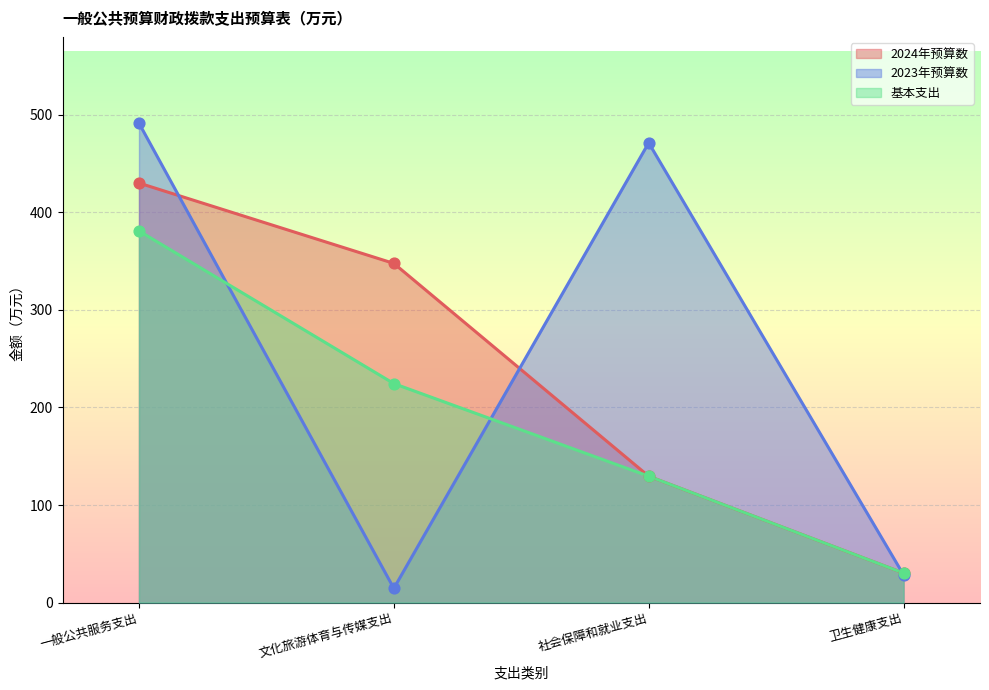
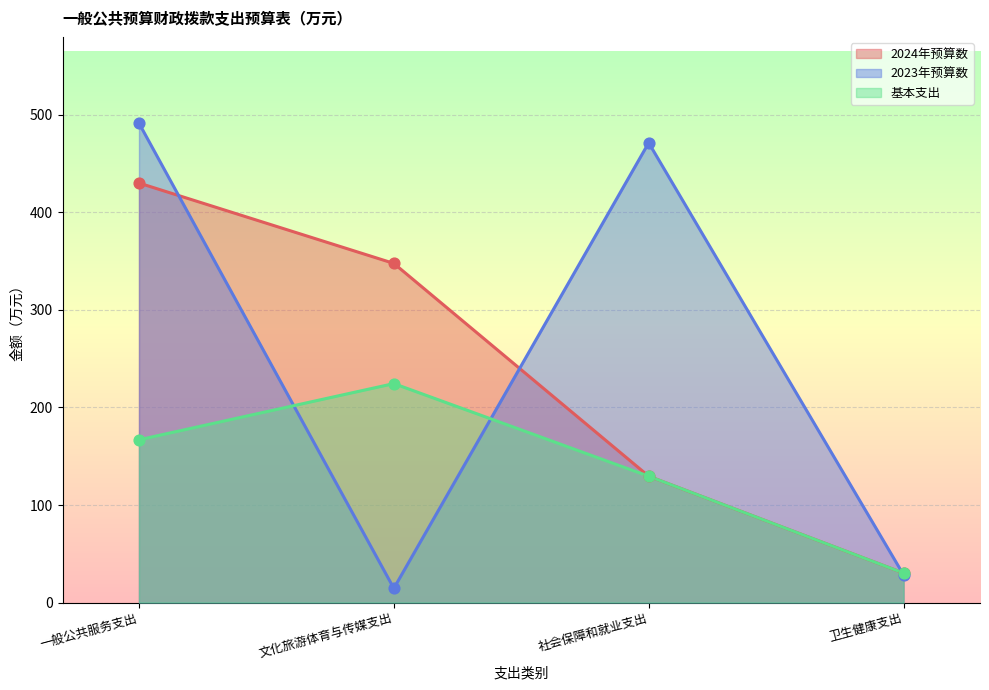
基本支出, 一般公共服务支出: 380 -> 170
